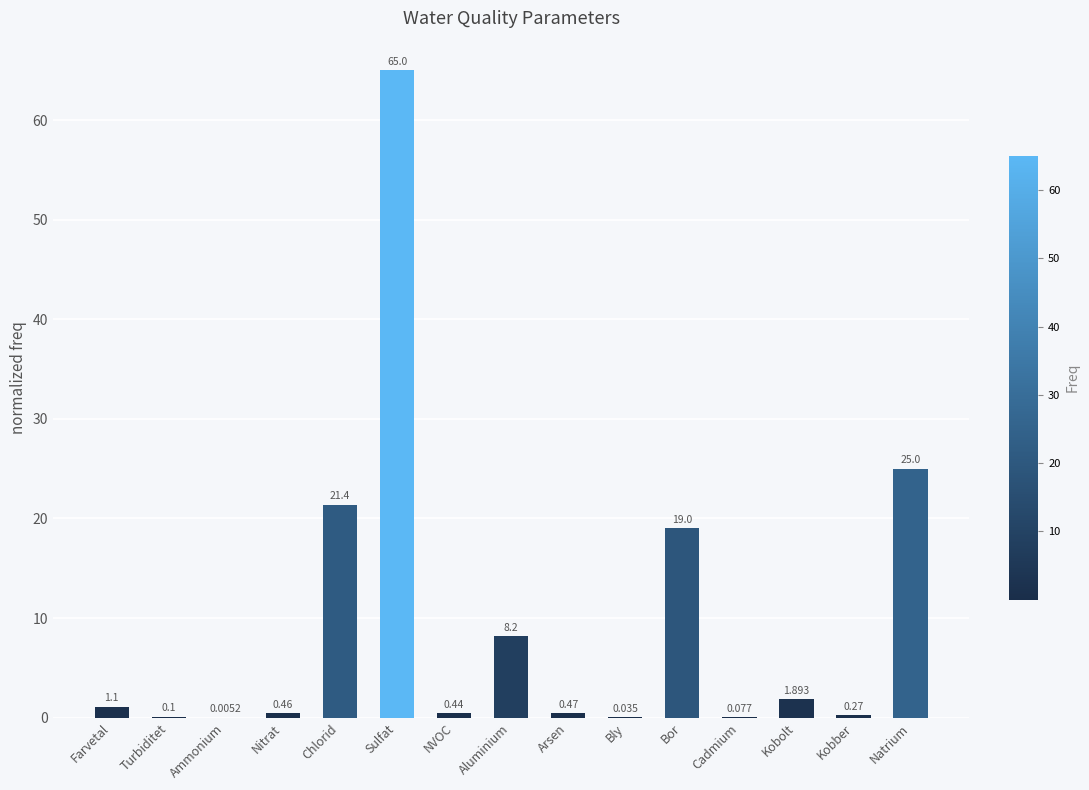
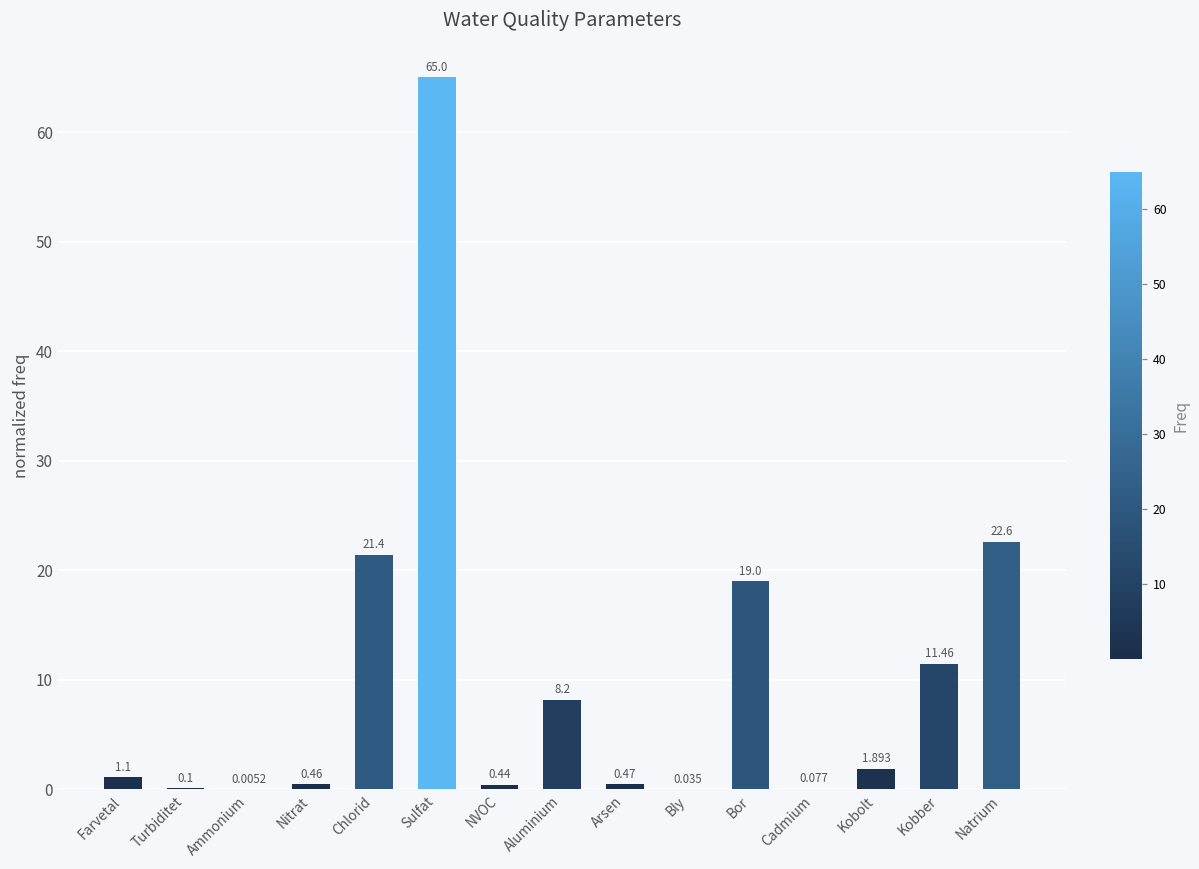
Kobber: 0.27 -> 11.46
Natrium: 25.0 -> 22.6
